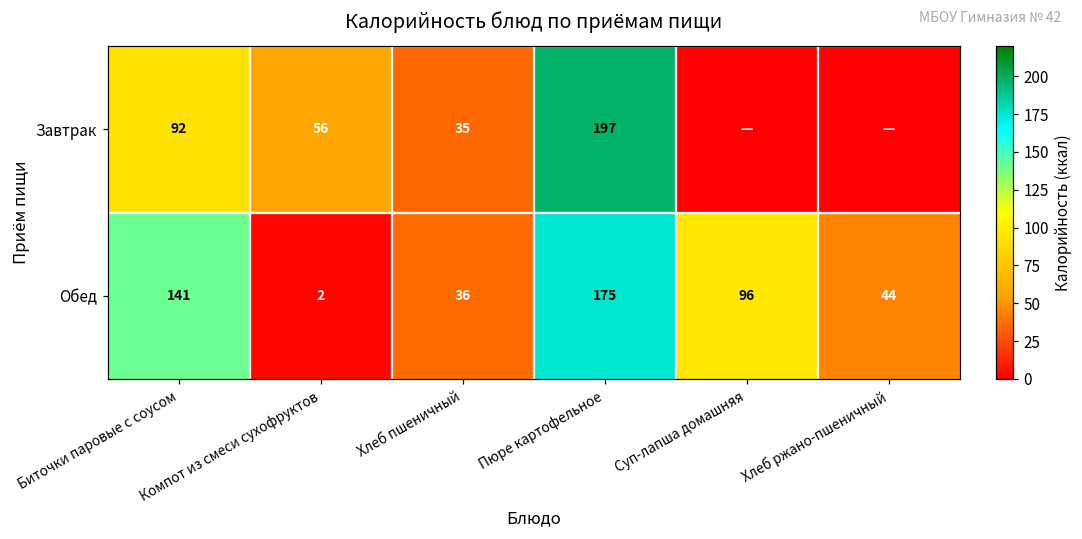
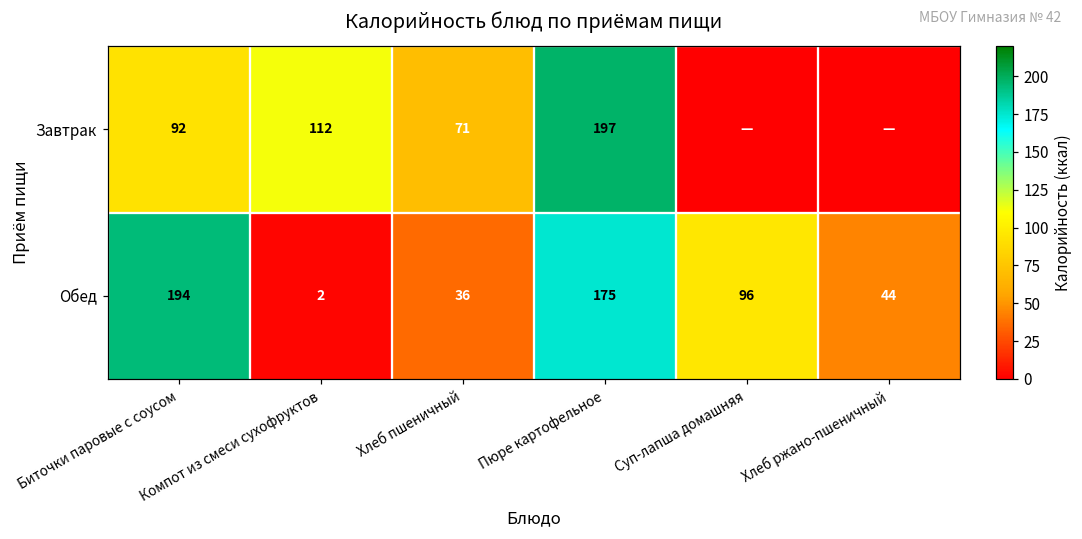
Завтрак, Компот из смеси сухофруктов: 56 -> 112
Завтрак, Хлеб пшеничный: 35 -> 71
Обед, Биточки паровые с соусом: 141 -> 194
